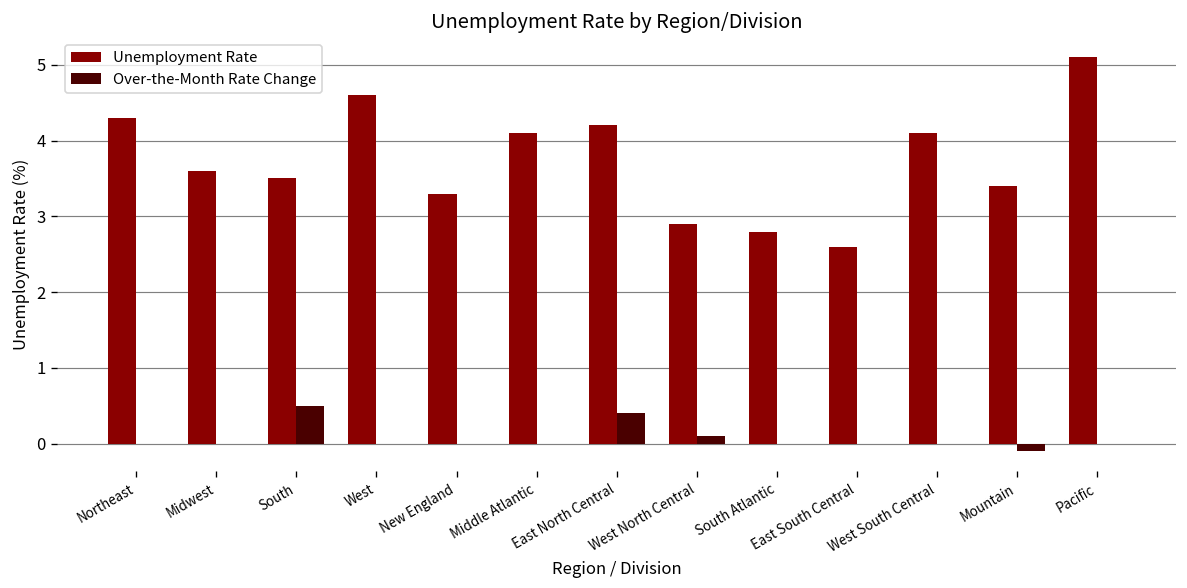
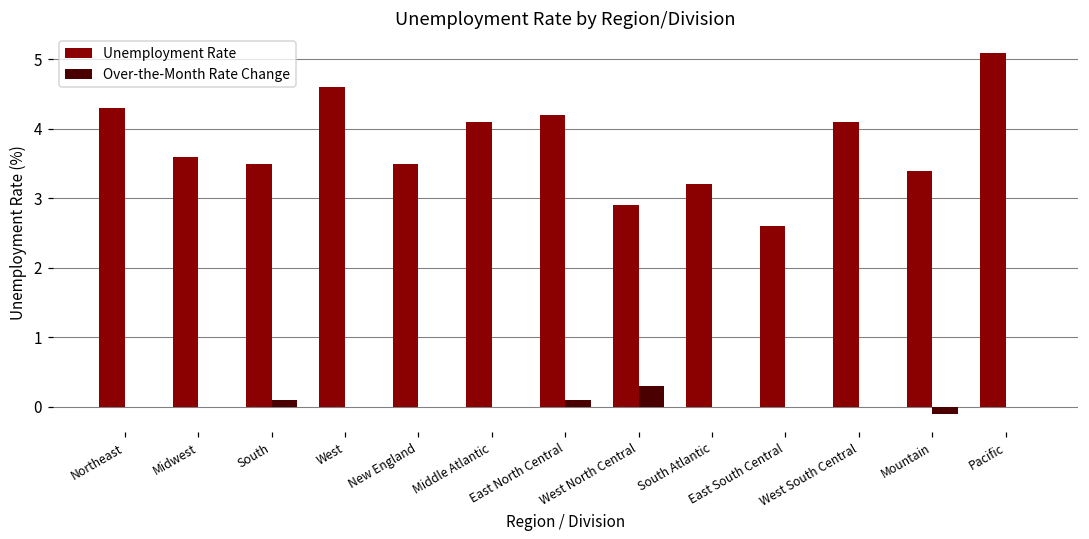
Over-the-Month Rate Change, South: 0.5 -> 0.1
Unemployment Rate, New England: 3.3 -> 3.5
Over-the-Month Rate Change, East North Central: 0.4 -> 0.1
Over-the-Month Rate Change, West North Central: 0.1 -> 0.3
Unemployment Rate, South Atlantic: 2.8 -> 3.2
